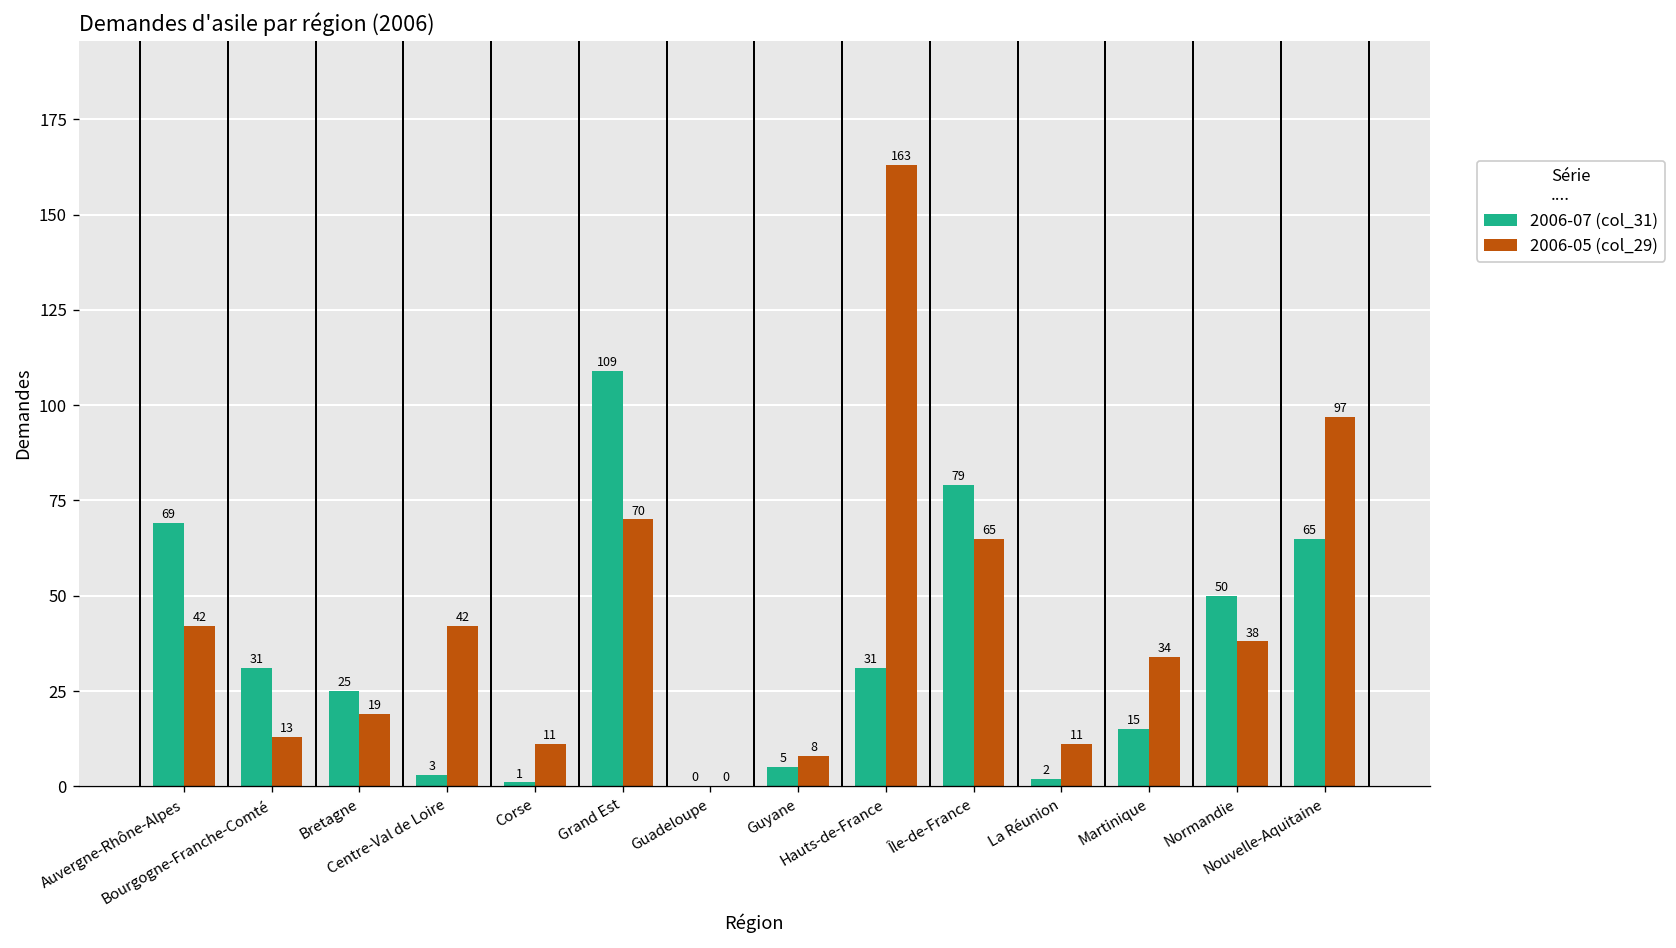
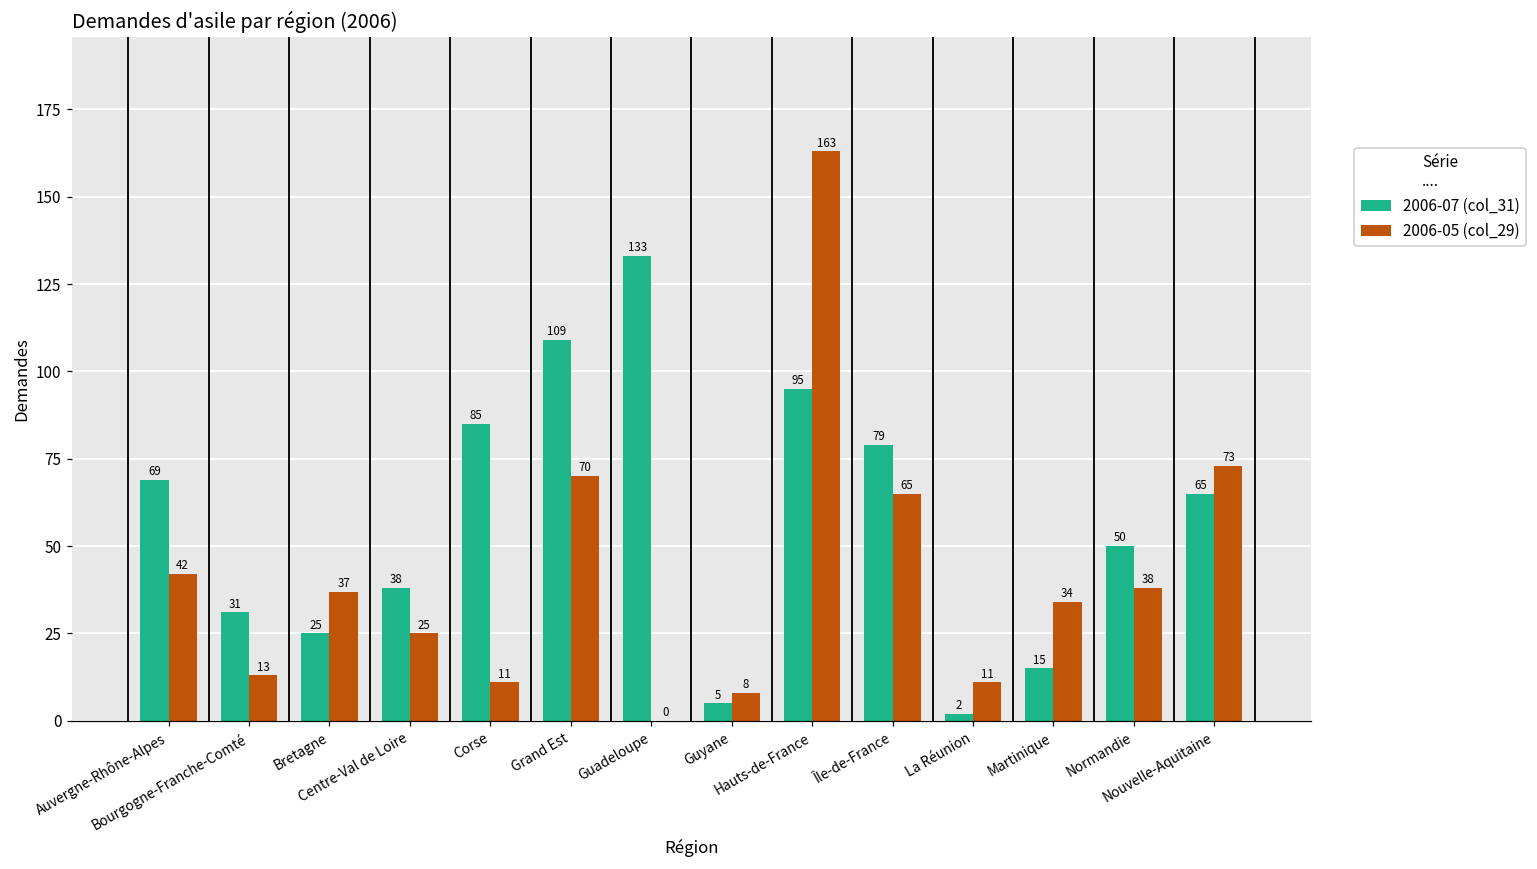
2006-05 (col_29), Bretagne: 19 -> 37
2006-07 (col_31), Centre-Val de Loire: 3 -> 38
2006-05 (col_29), Centre-Val de Loire: 42 -> 25
2006-07 (col_31), Corse: 1 -> 85
2006-07 (col_31), Guadeloupe: 0 -> 133
2006-07 (col_31), Hauts-de-France: 31 -> 95
2006-05 (col_29), Nouvelle-Aquitaine: 97 -> 73
